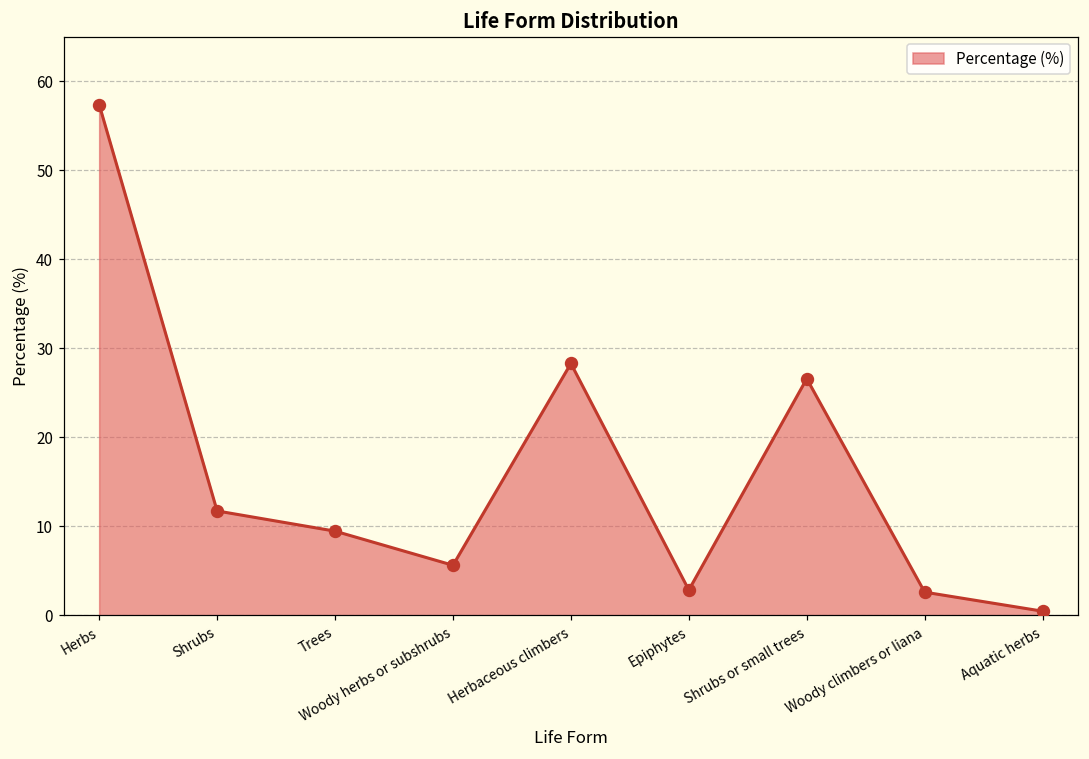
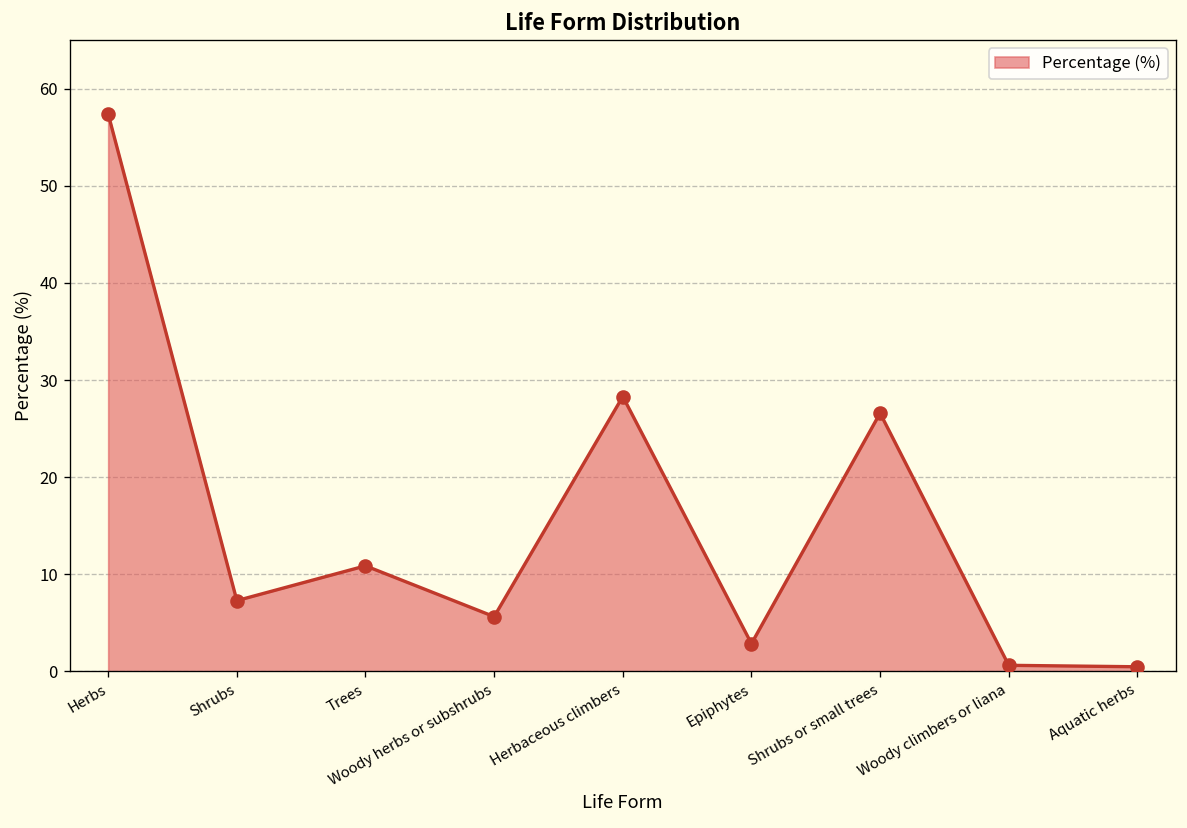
Shrubs: 12 -> 7
Trees: 9 -> 11
Woody climbers or liana: 3 -> 1
